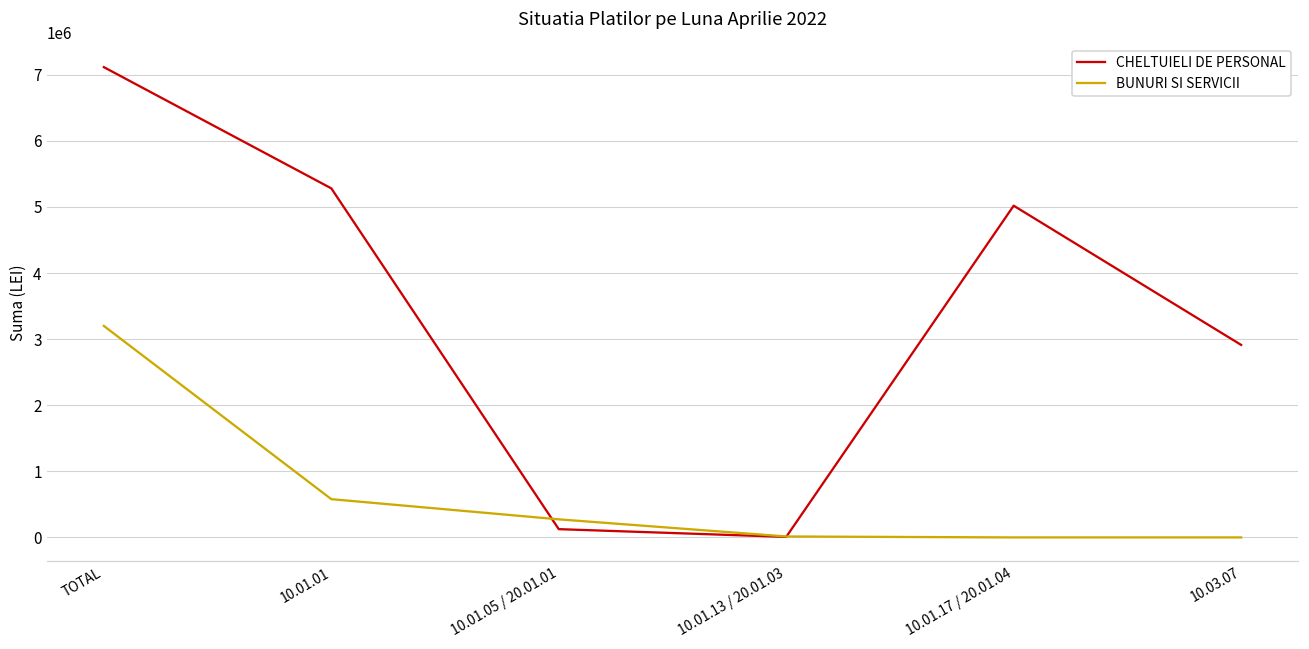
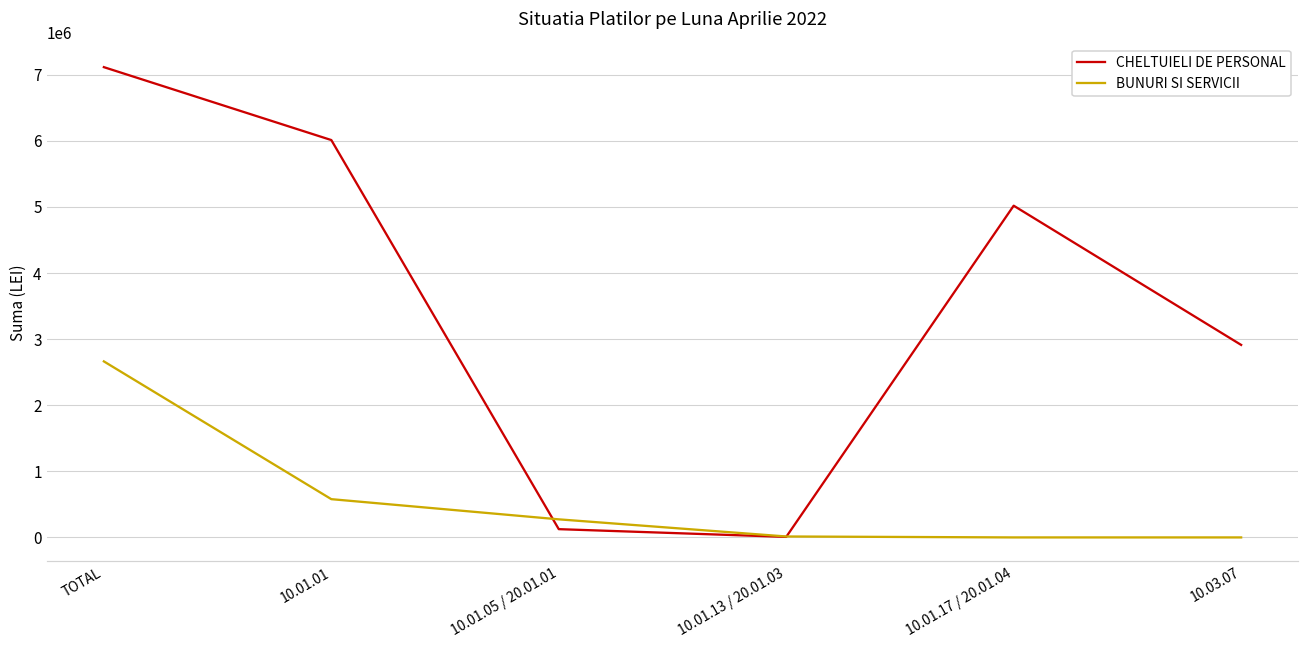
BUNURI SI SERVICII, TOTAL: 3200000 -> 2700000
CHELTUIELI DE PERSONAL, 10.01.01: 5300000 -> 6000000
